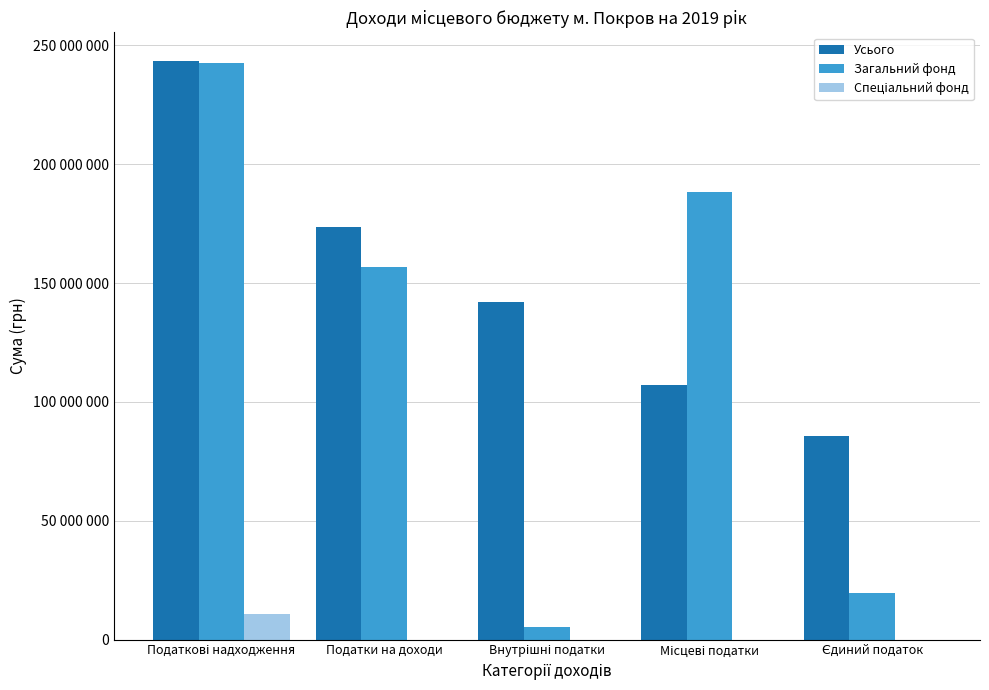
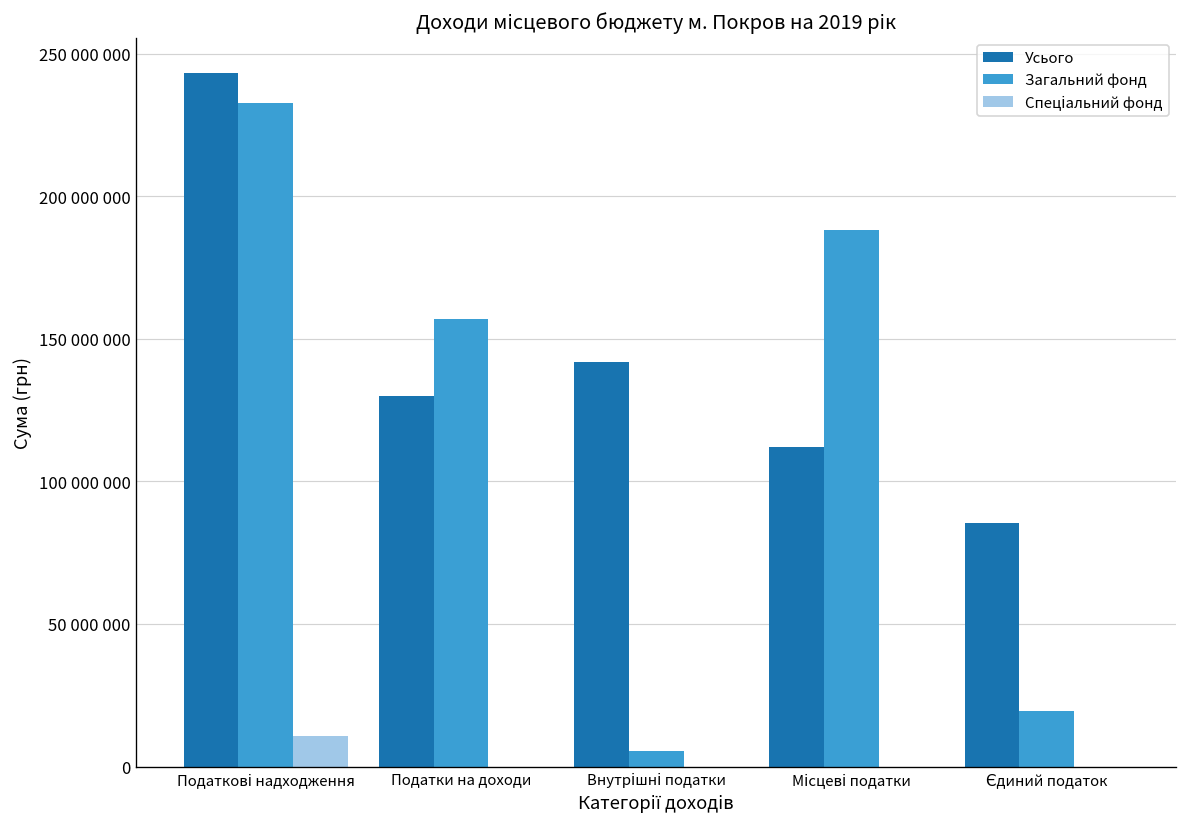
Загальний фонд, Податкові надходження: 243000000 -> 233000000
Усього, Податки на доходи: 173000000 -> 130000000
Усього, Місцеві податки: 107000000 -> 112000000
